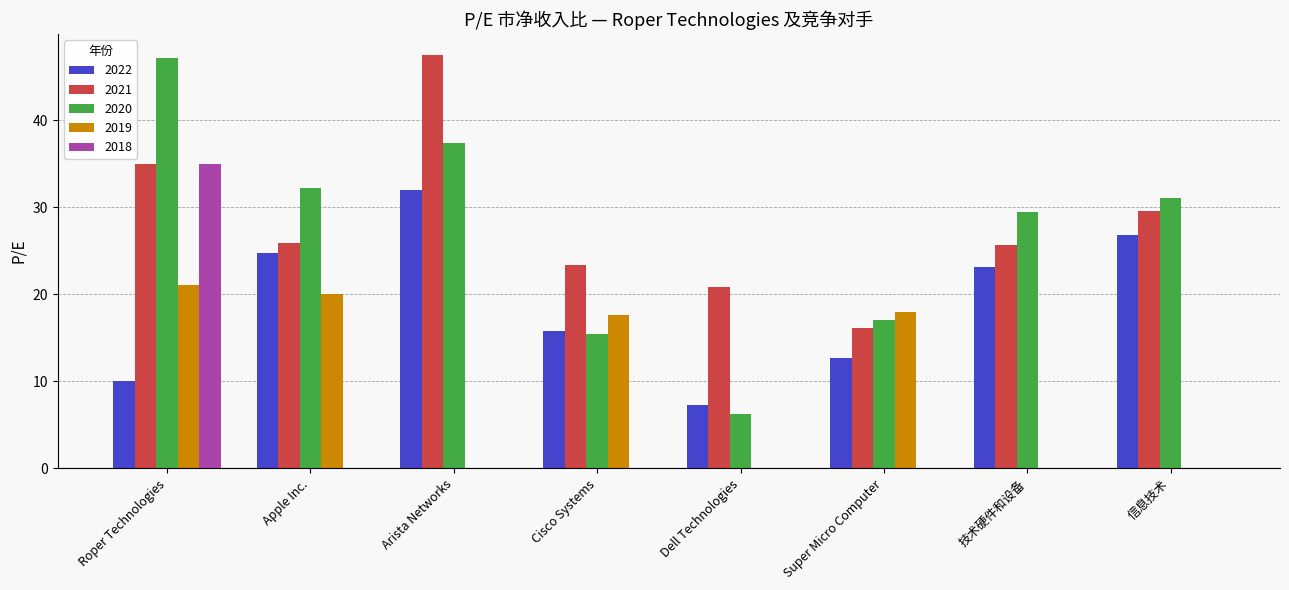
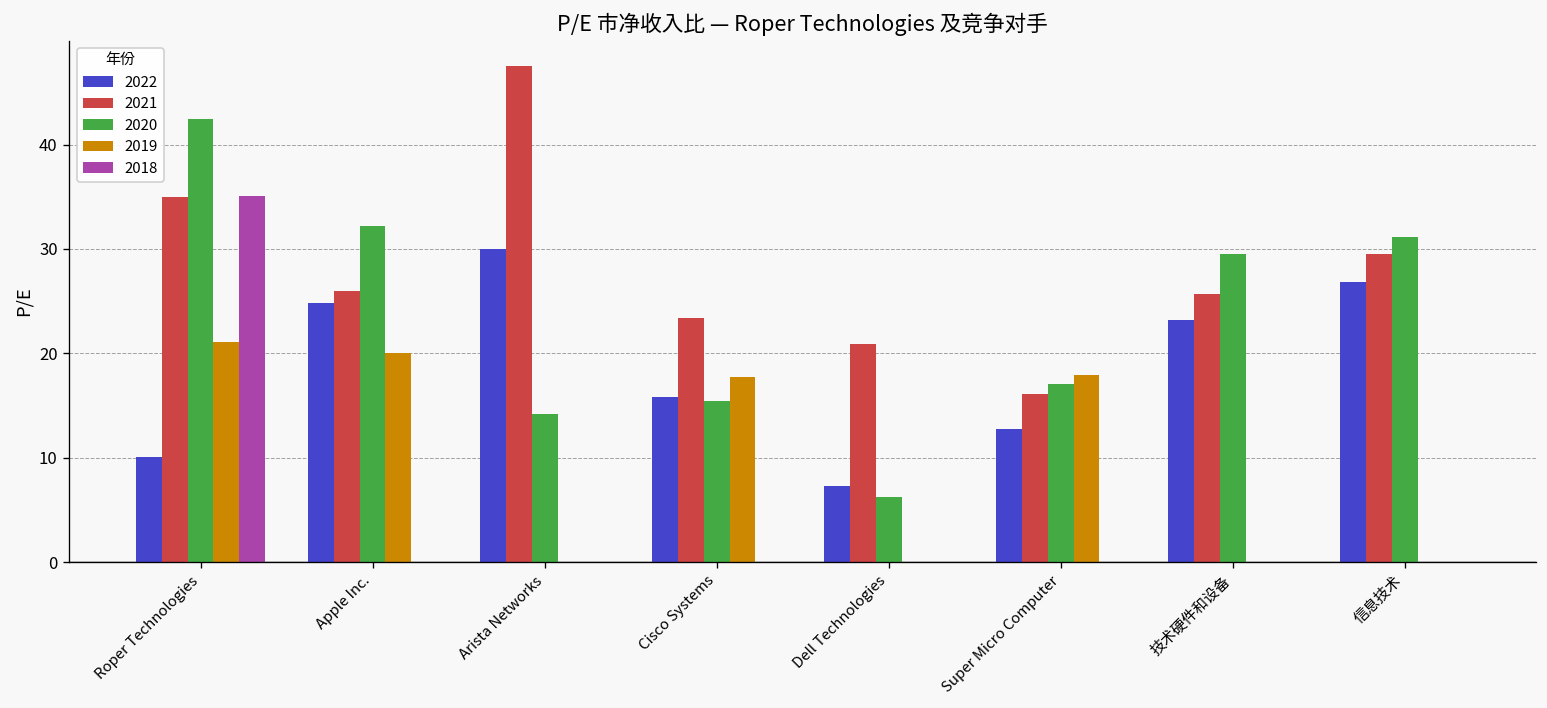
2020, Roper Technologies: 47 -> 42
2022, Arista Networks: 32 -> 30
2020, Arista Networks: 37 -> 14
